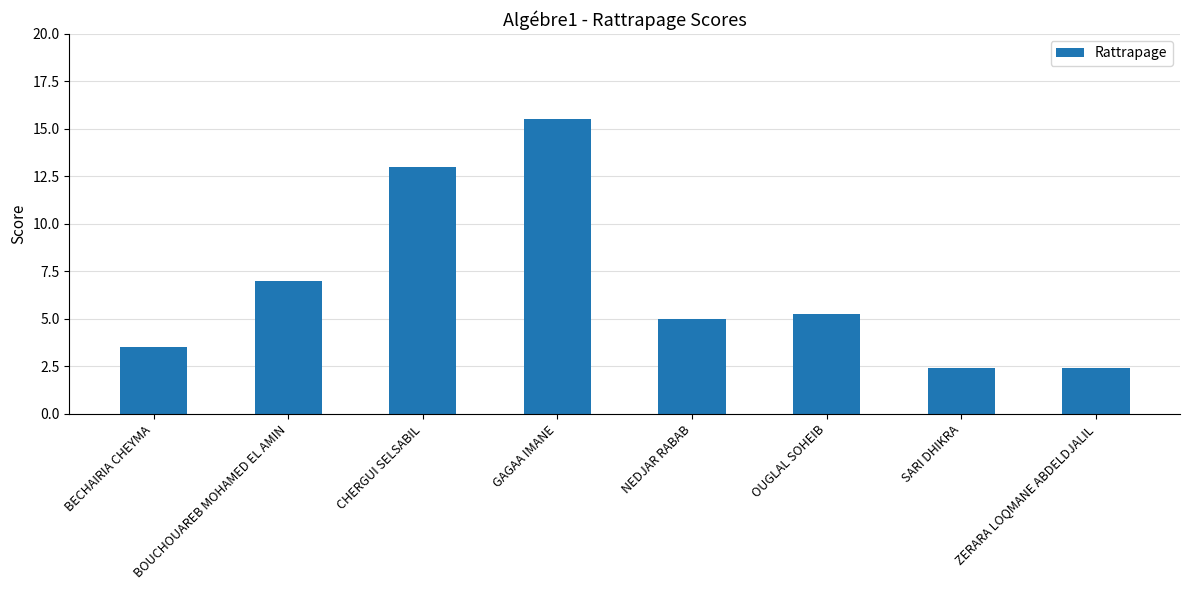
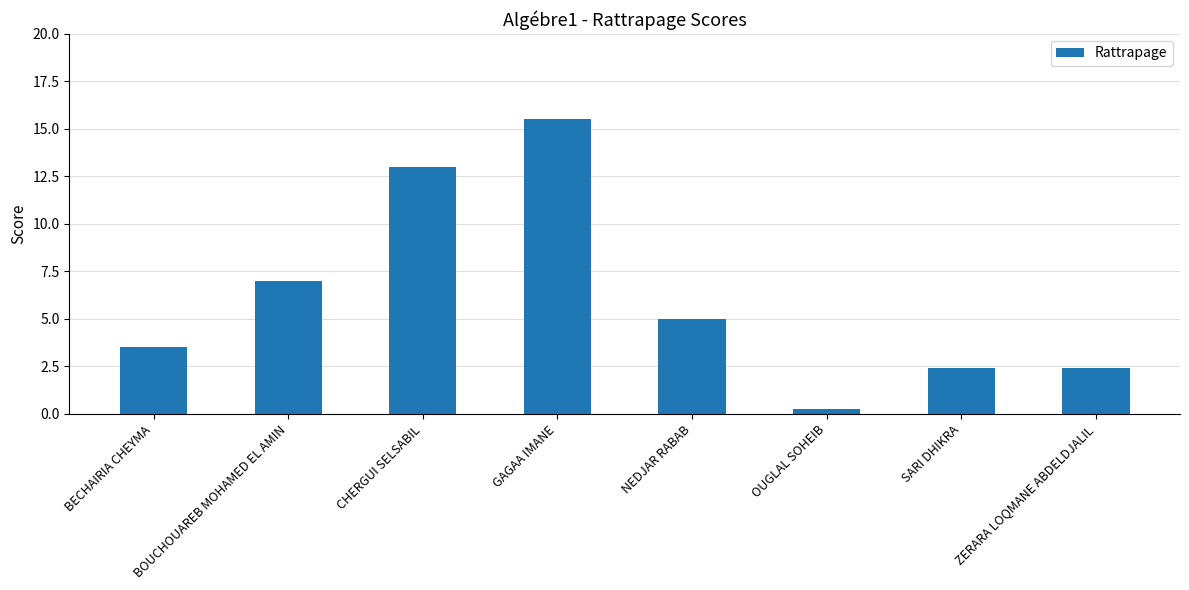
OUGLAL SOHEIB: 5.3 -> 0.3
